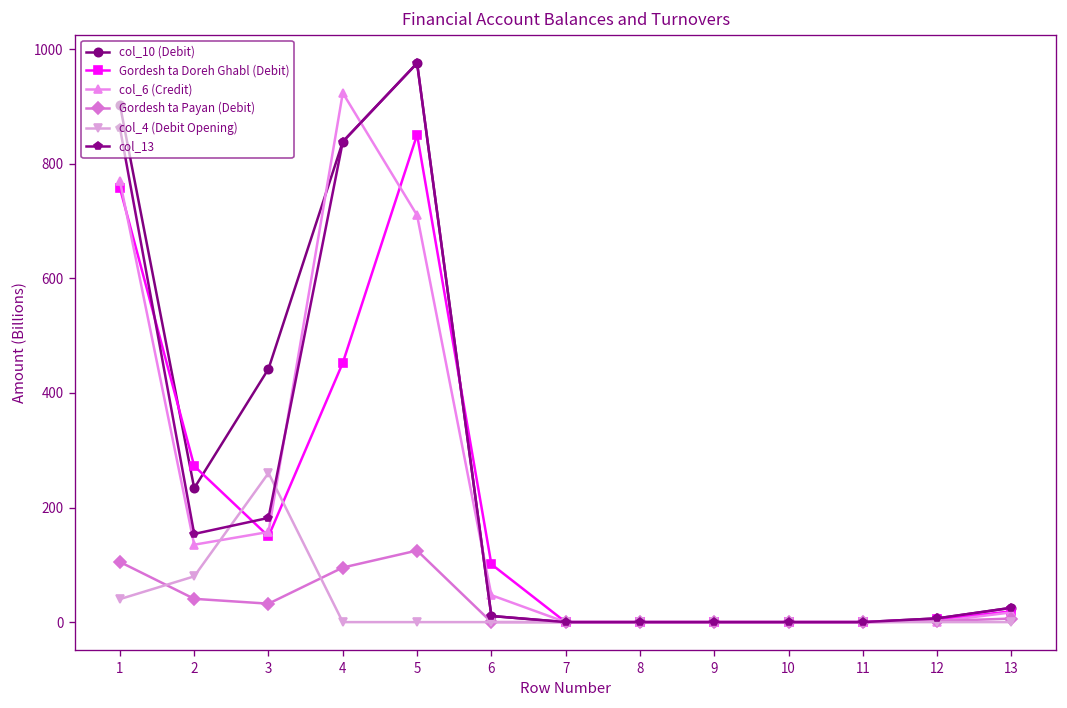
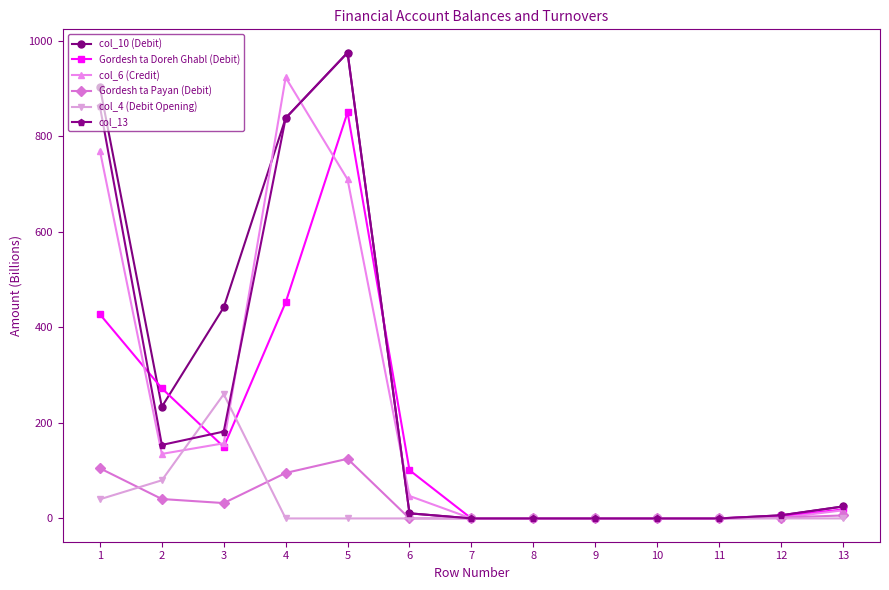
Gordesh ta Doreh Ghabl (Debit), 1: 760 -> 430
